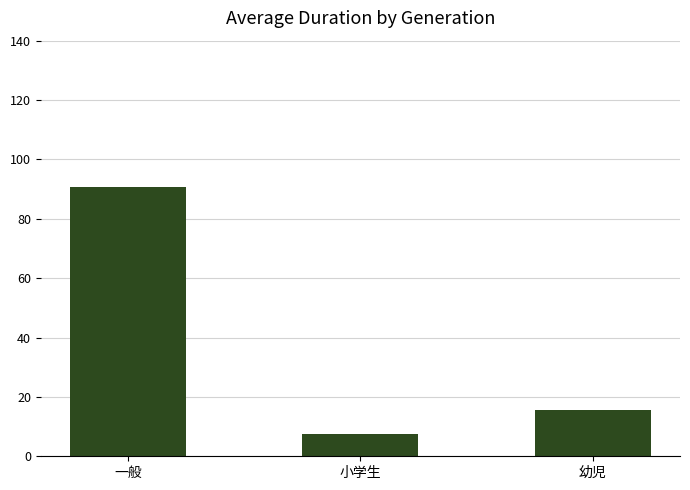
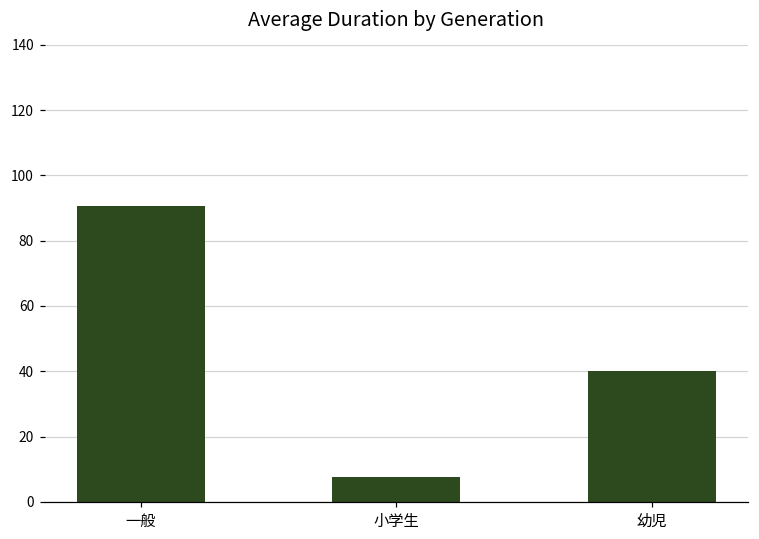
幼児: 16 -> 40
